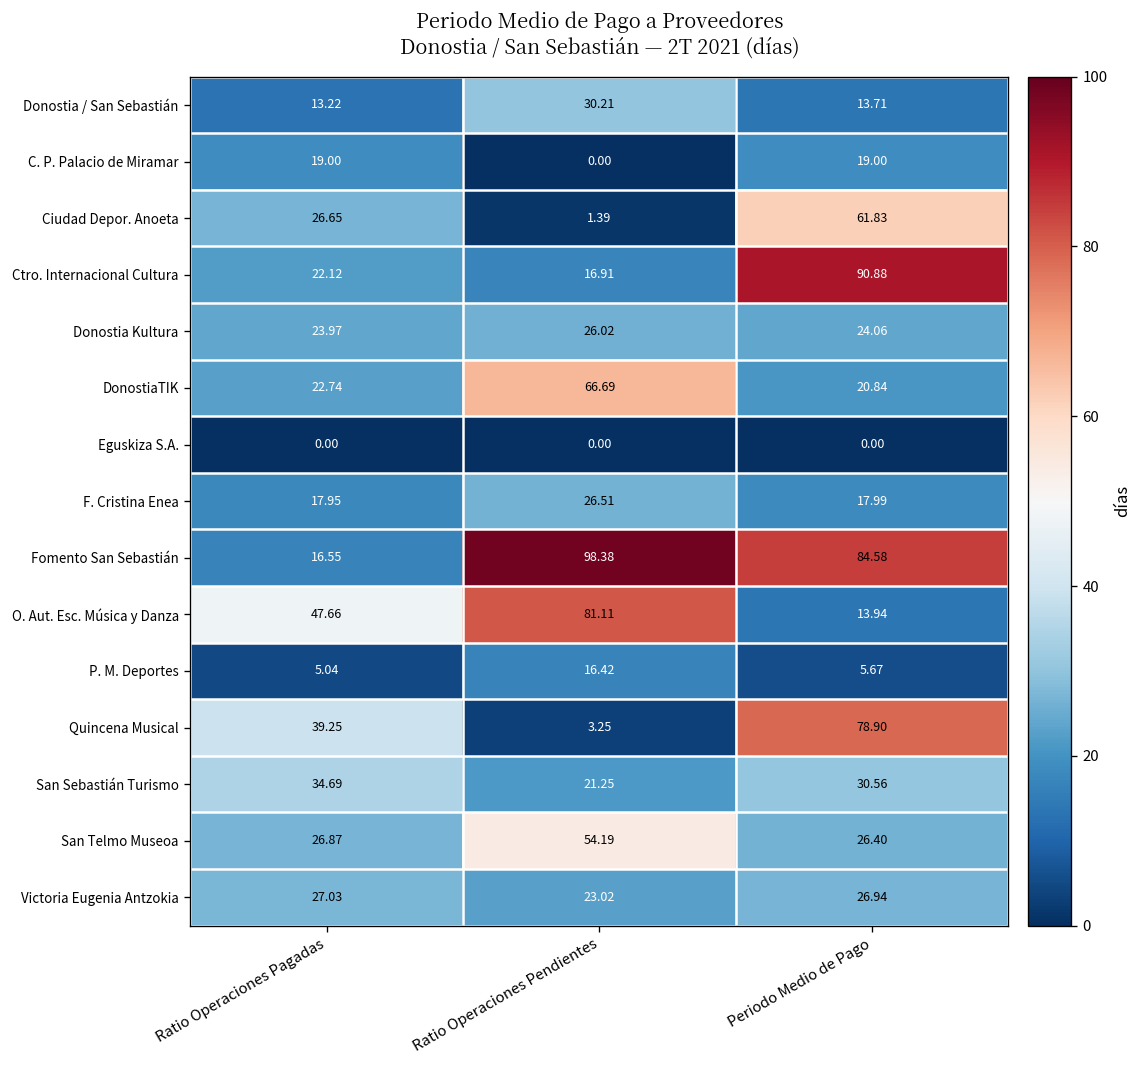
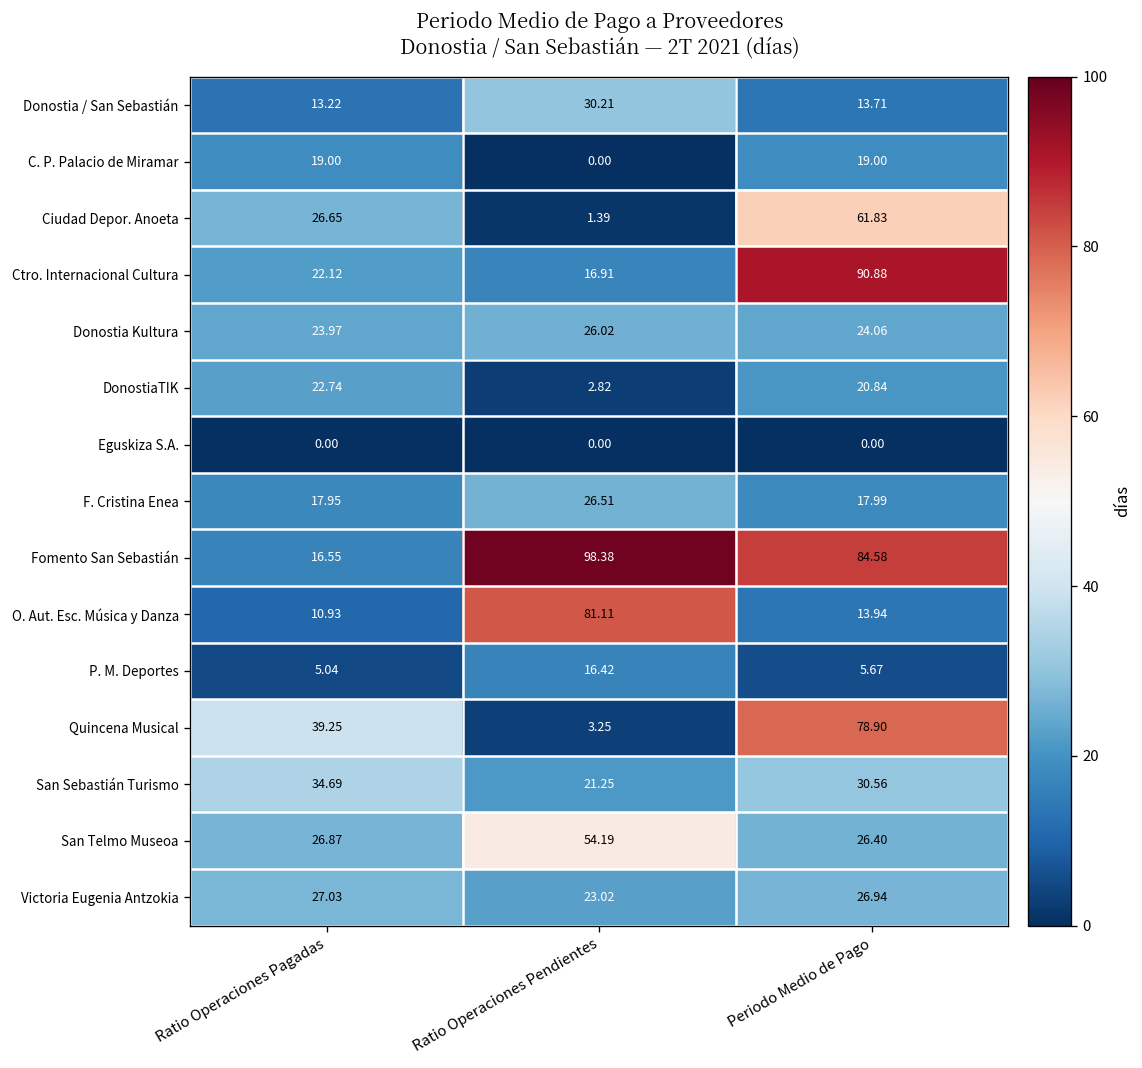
DonostiaTIK, Ratio Operaciones Pendientes: 66.69 -> 2.82
O. Aut. Esc. Música y Danza, Ratio Operaciones Pagadas: 47.66 -> 10.93
